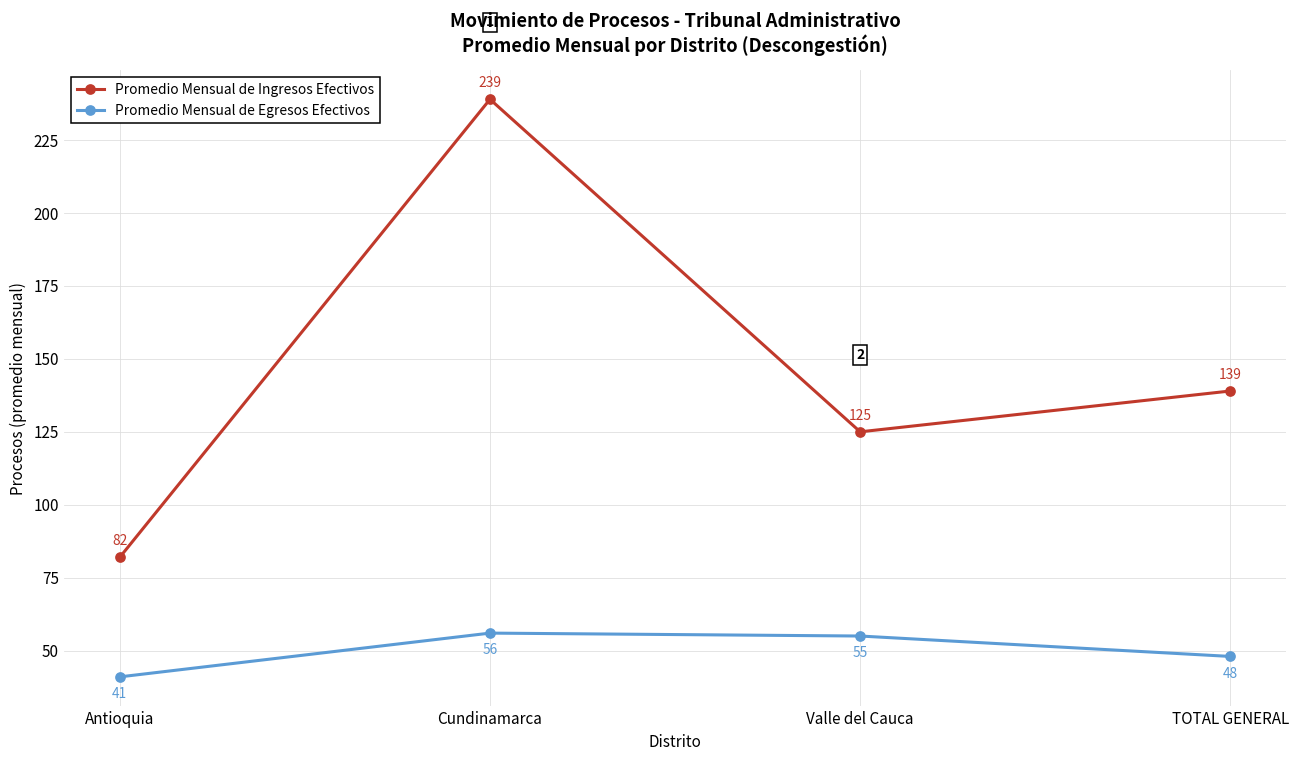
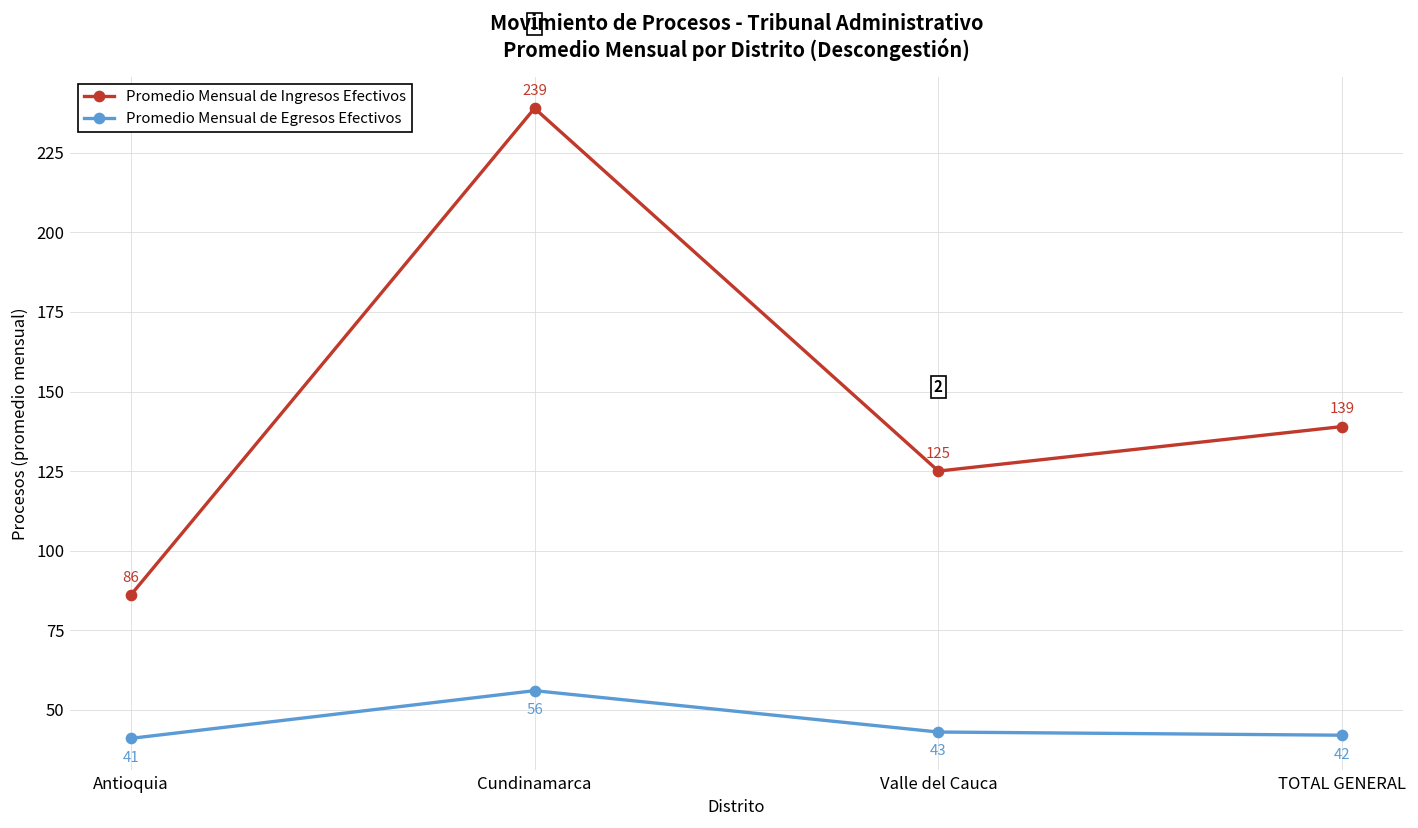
Promedio Mensual de Ingresos Efectivos, Antioquia: 82 -> 86
Promedio Mensual de Egresos Efectivos, Valle del Cauca: 55 -> 43
Promedio Mensual de Egresos Efectivos, TOTAL GENERAL: 48 -> 42
